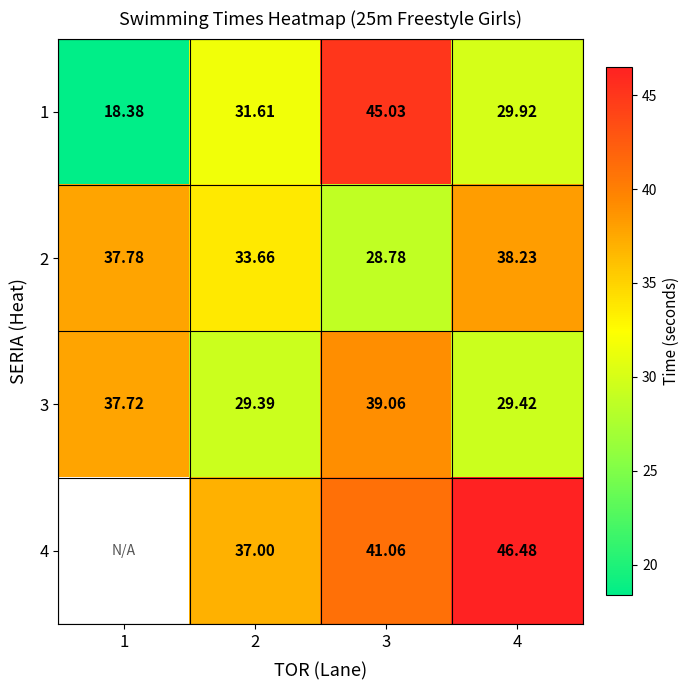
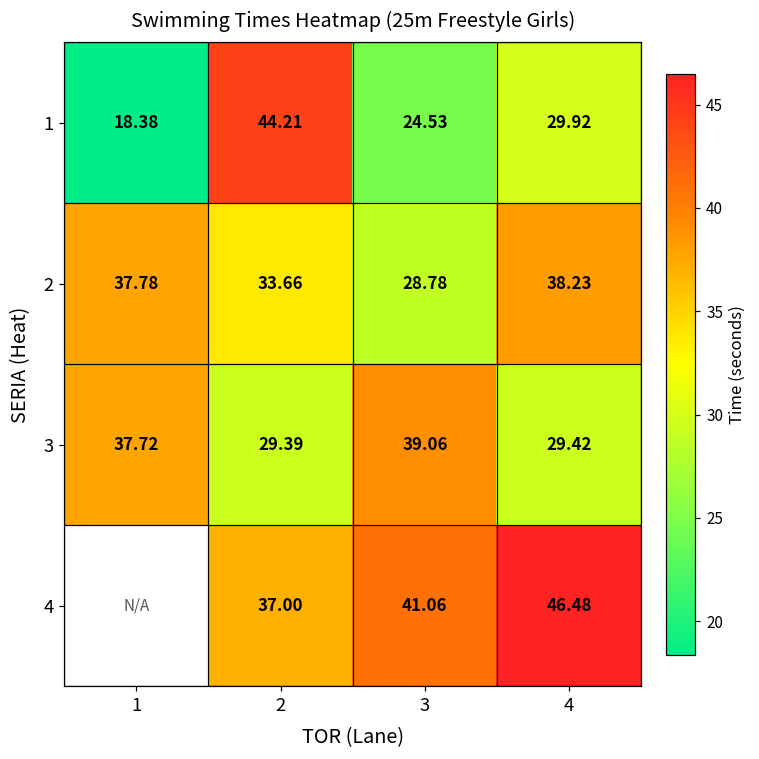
1, 2: 31.61 -> 44.21
1, 3: 45.03 -> 24.53
